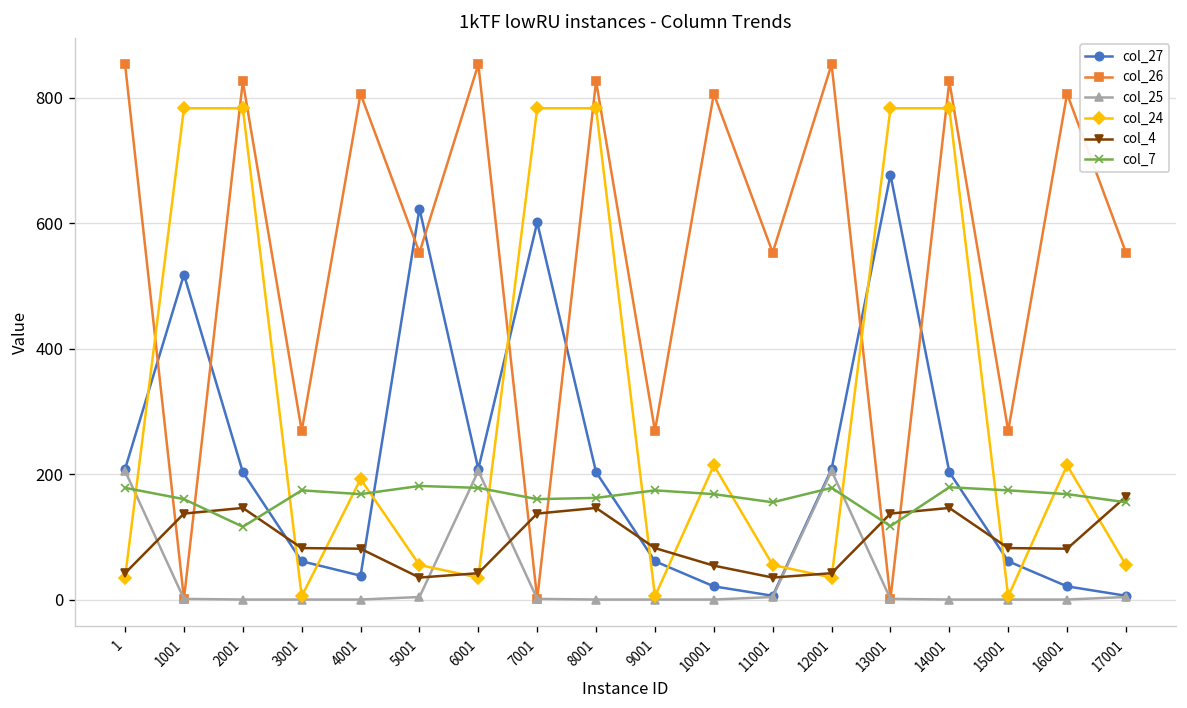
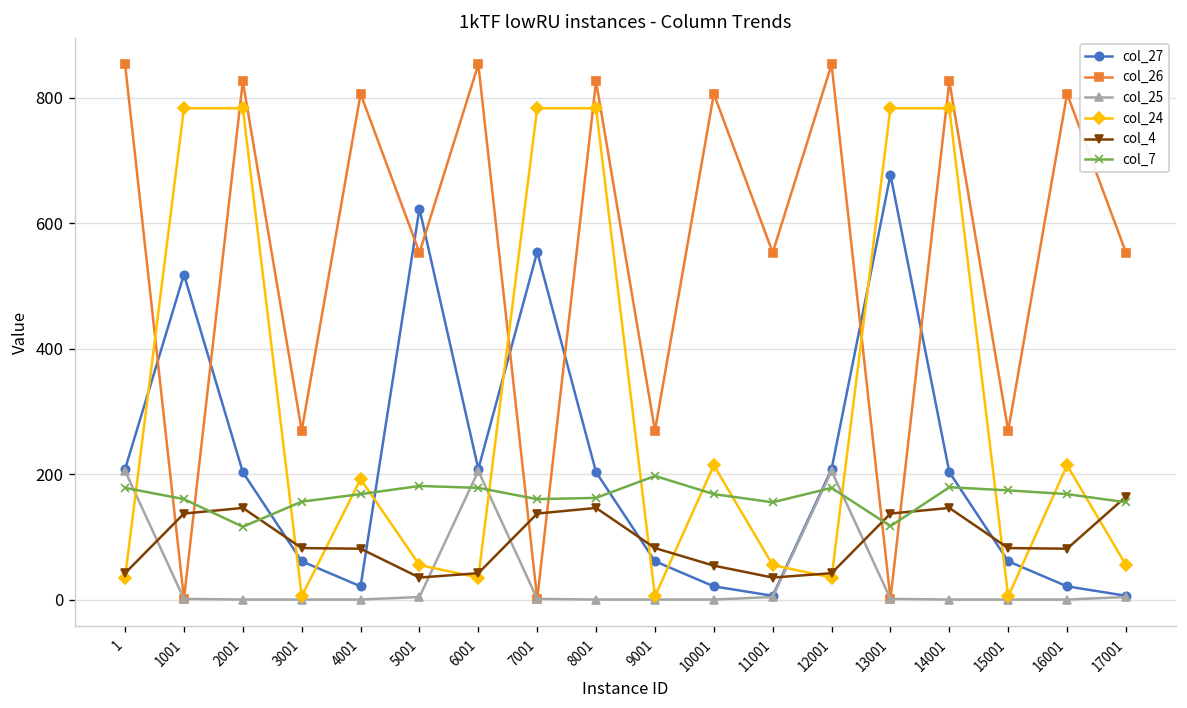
col_7, 3001: 170 -> 160
col_27, 4001: 40 -> 20
col_27, 7001: 600 -> 550
col_7, 9001: 170 -> 200
